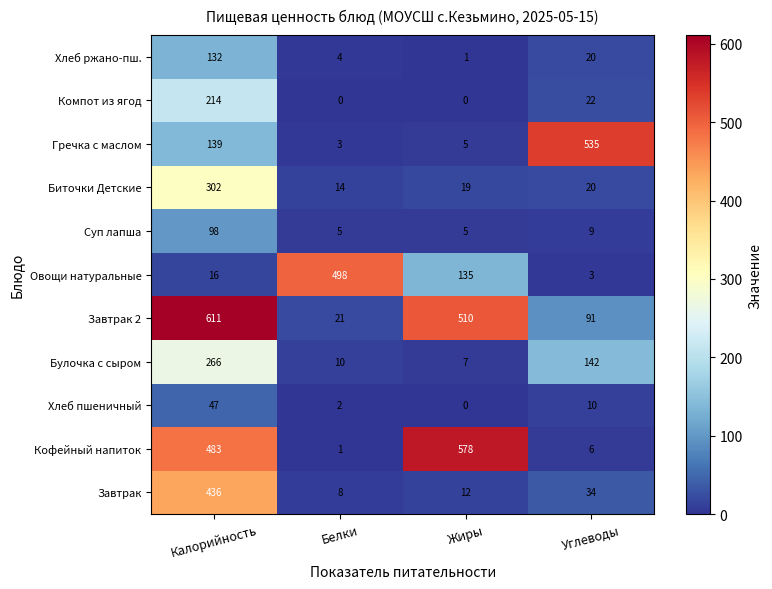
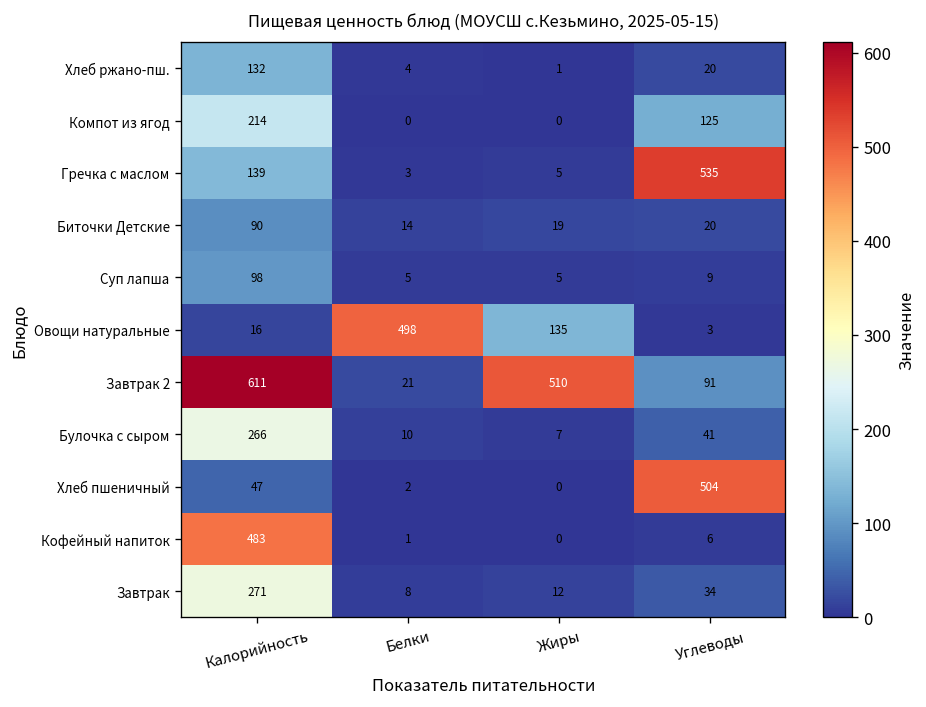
Компот из ягод, Углеводы: 22 -> 125
Биточки Детские, Калорийность: 302 -> 90
Булочка с сыром, Углеводы: 142 -> 41
Хлеб пшеничный, Углеводы: 10 -> 504
Кофейный напиток, Жиры: 578 -> 0
Завтрак, Калорийность: 436 -> 271
